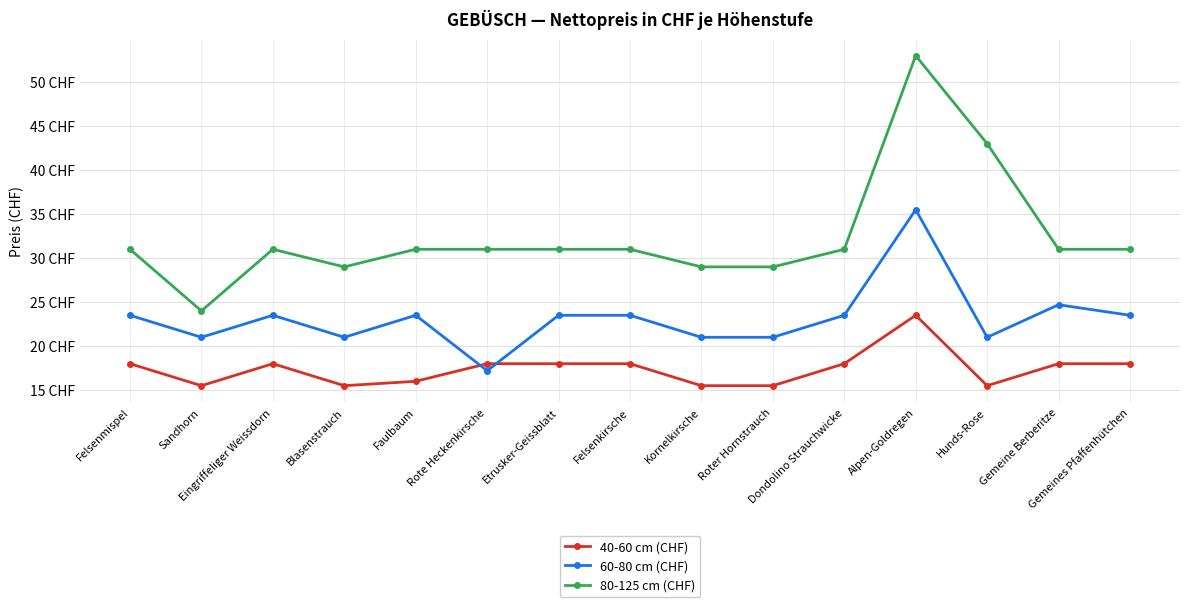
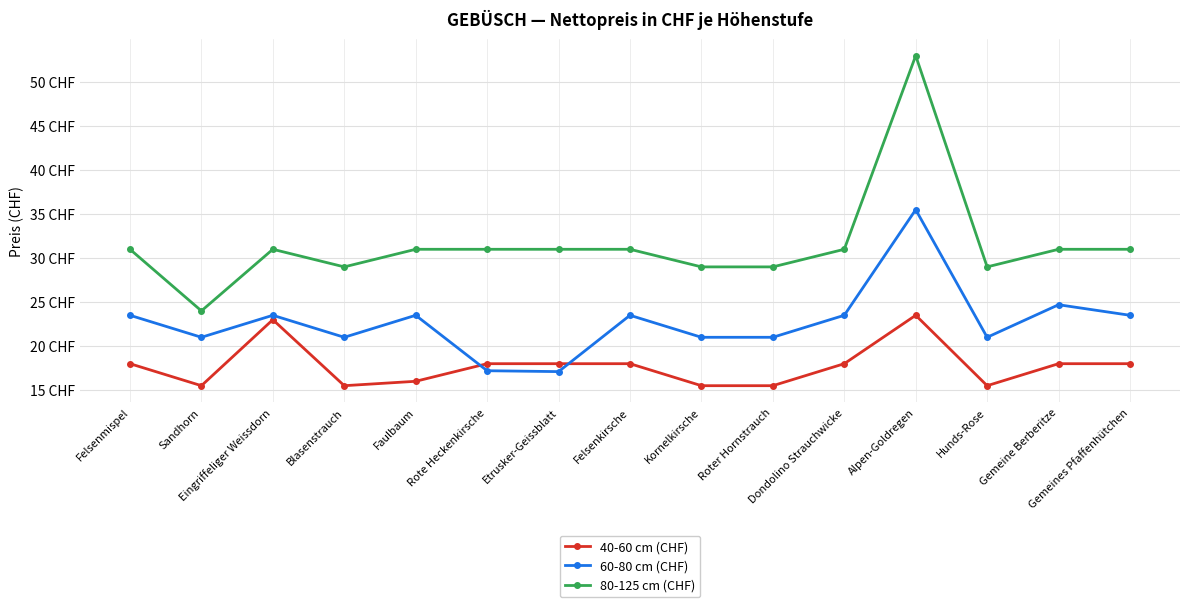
40-60 cm (CHF), Eingriffeliger Weissdorn: 18 CHF -> 23 CHF
60-80 cm (CHF), Etrusker-Geissblatt: 24 CHF -> 17 CHF
80-125 cm (CHF), Hunds-Rose: 43 CHF -> 29 CHF
